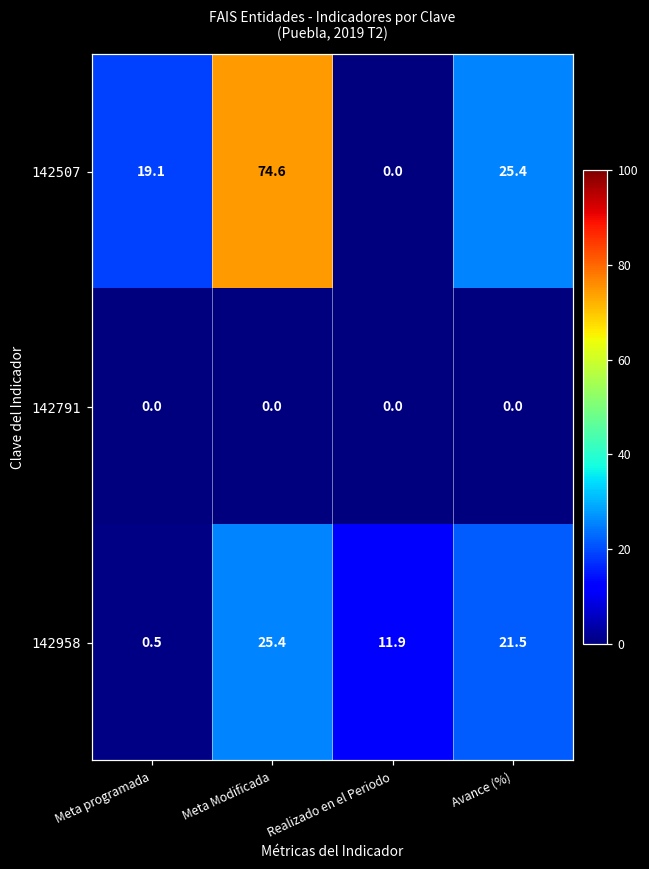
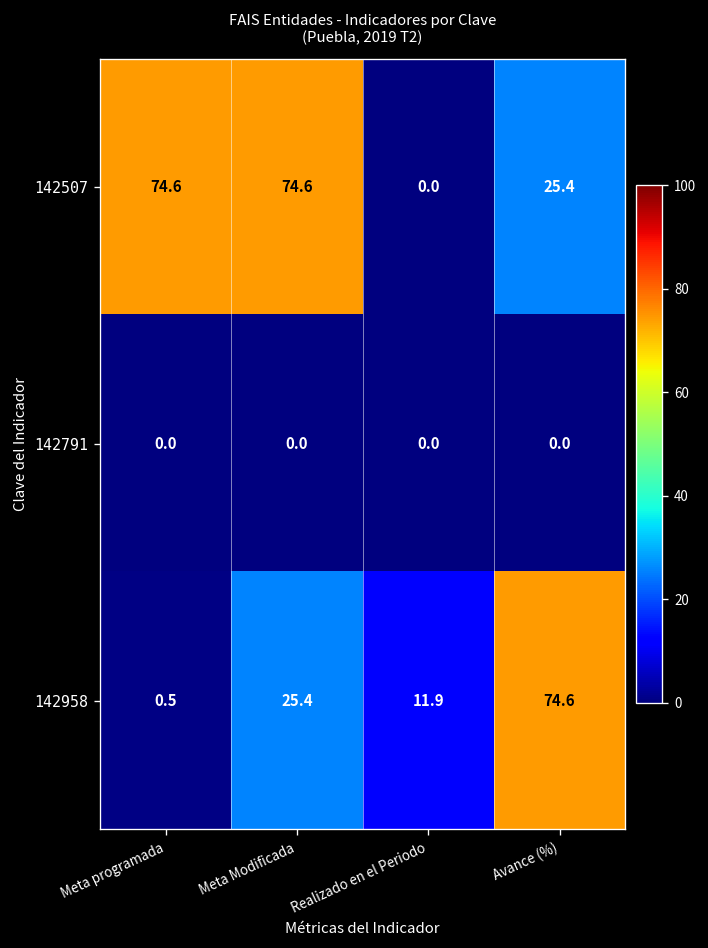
142507, Meta programada: 19.1 -> 74.6
142958, Avance (%): 21.5 -> 74.6
